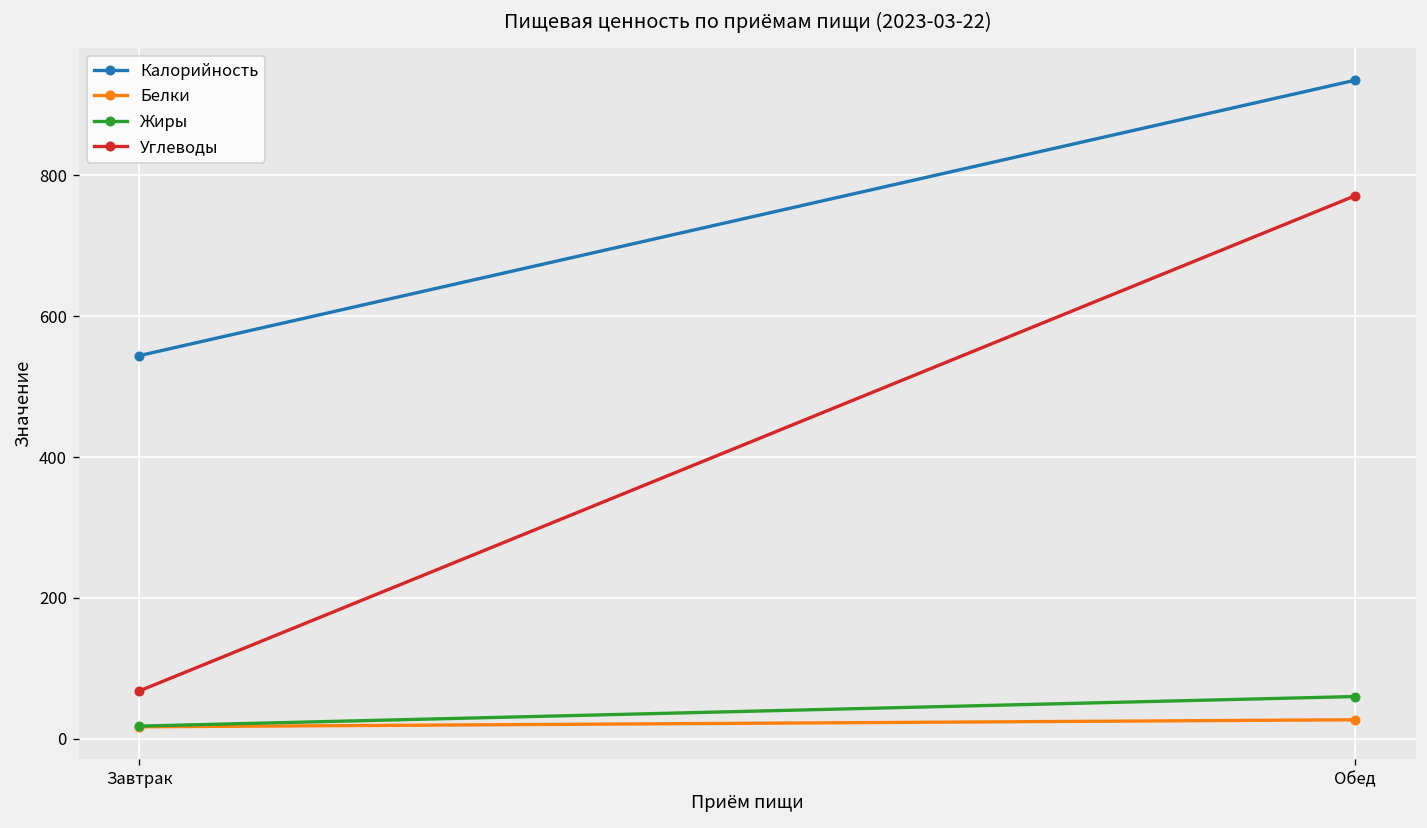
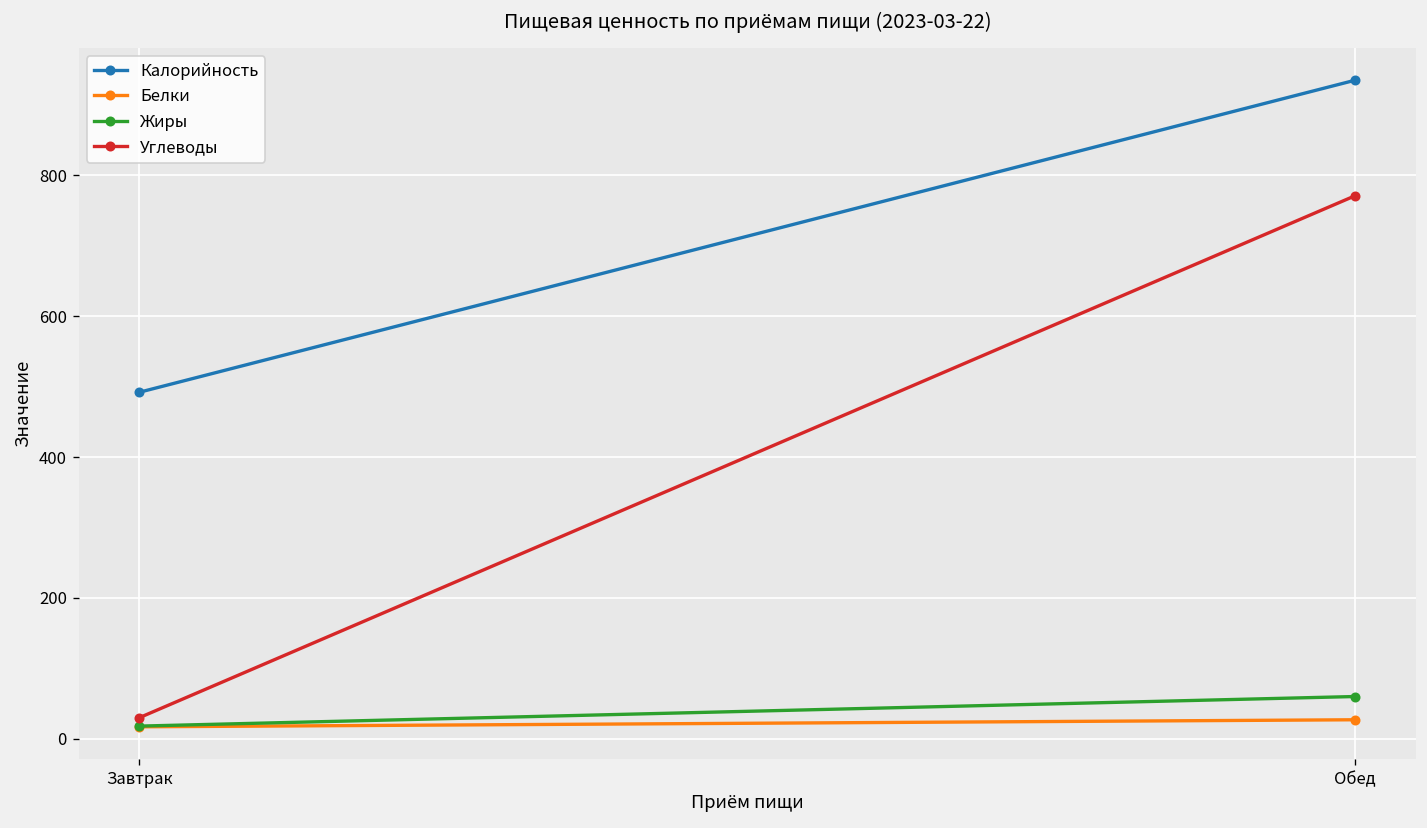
Калорийность, Завтрак: 540 -> 490
Углеводы, Завтрак: 70 -> 30
